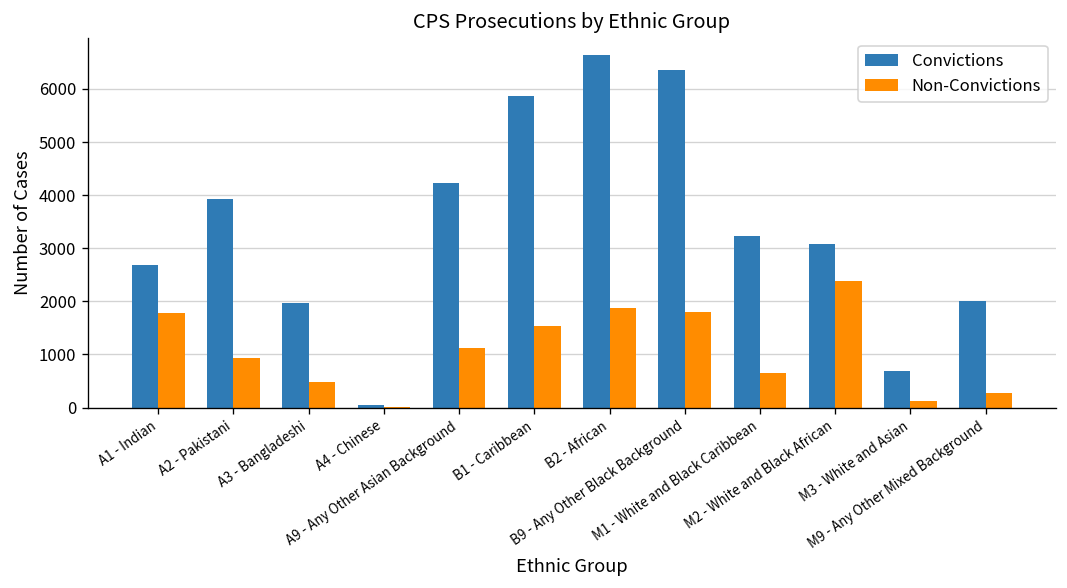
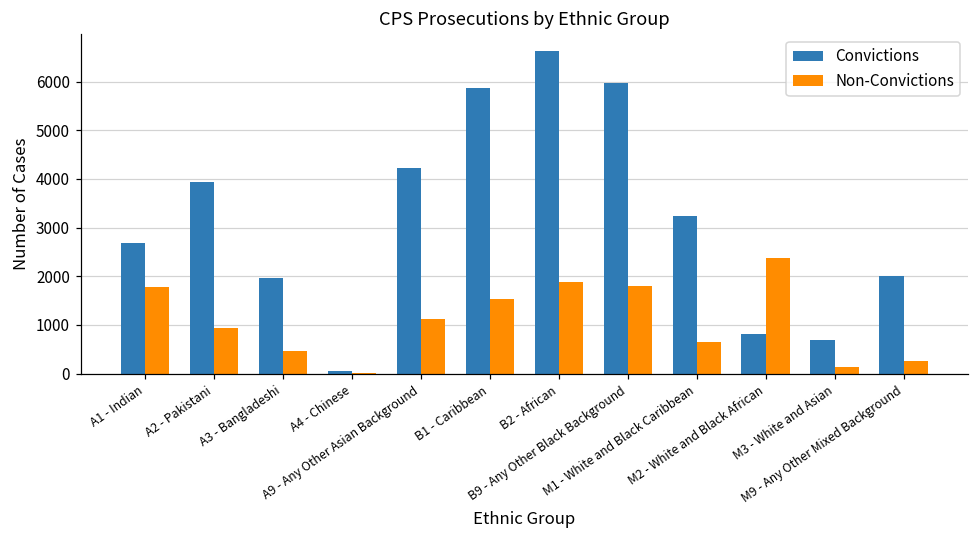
Convictions, B9 - Any Other Black Background: 6400 -> 6000
Convictions, M2 - White and Black African: 3100 -> 800
